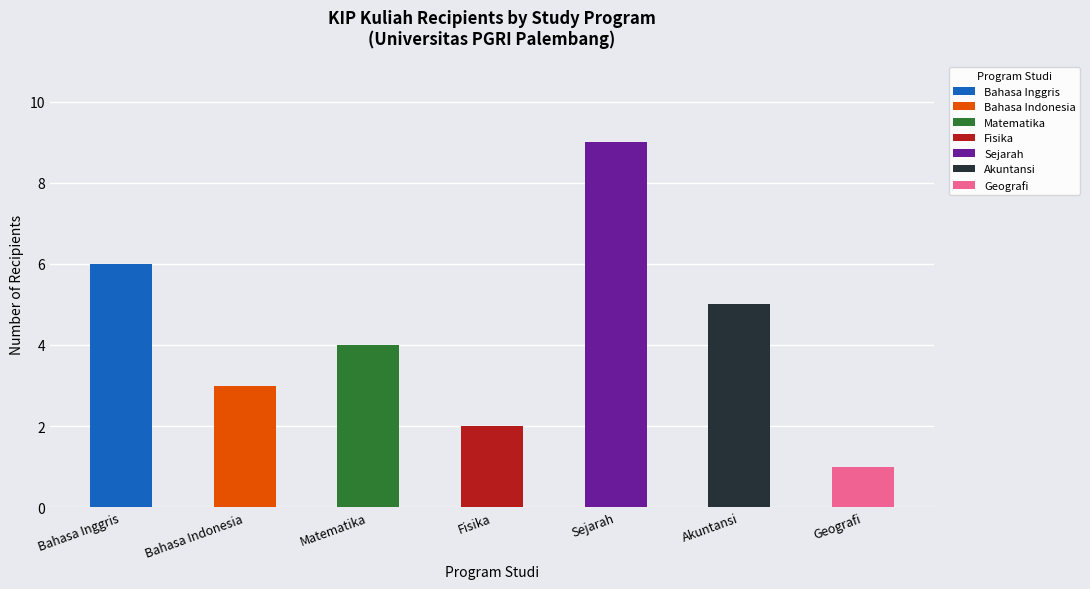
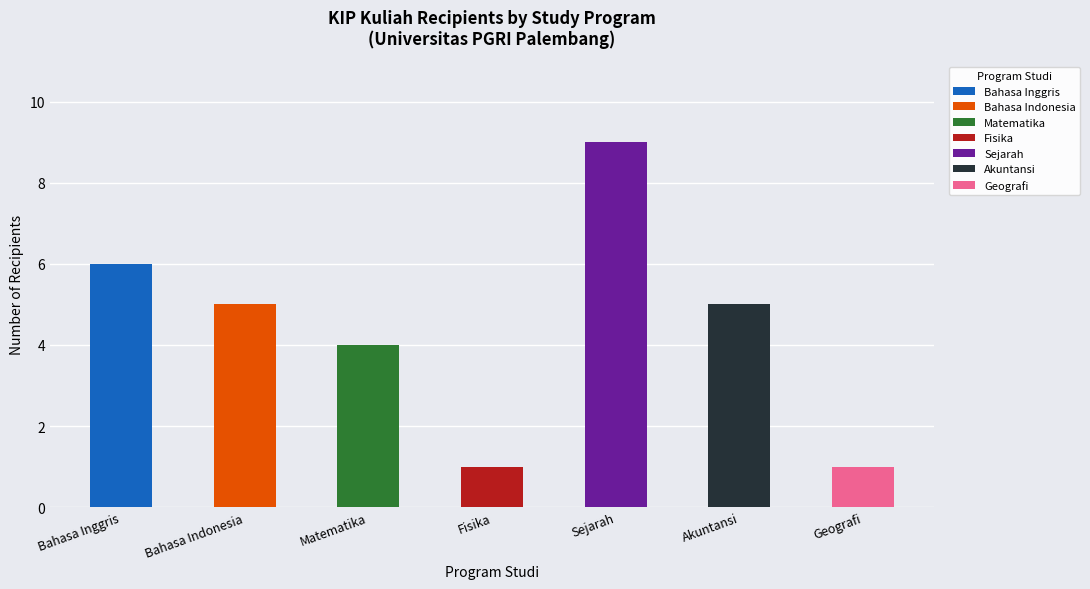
Bahasa Indonesia: 3 -> 5
Fisika: 2 -> 1
